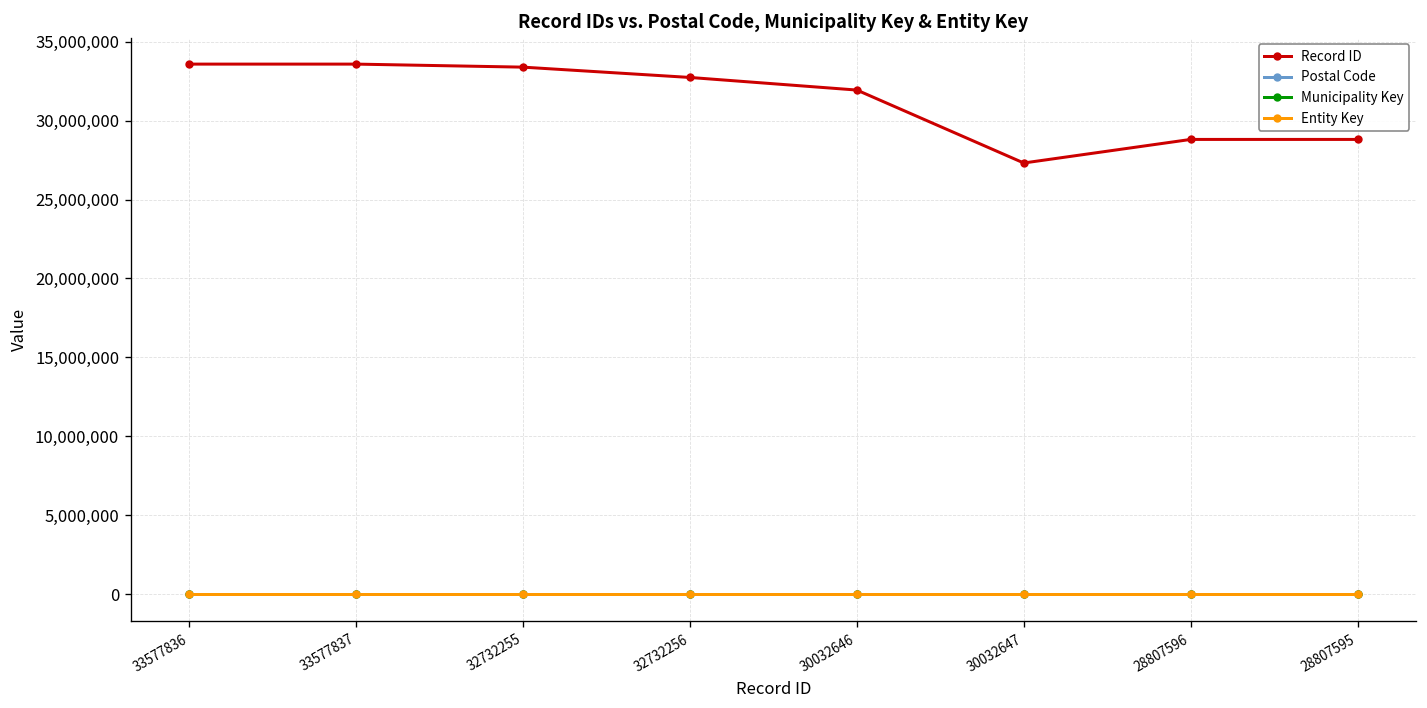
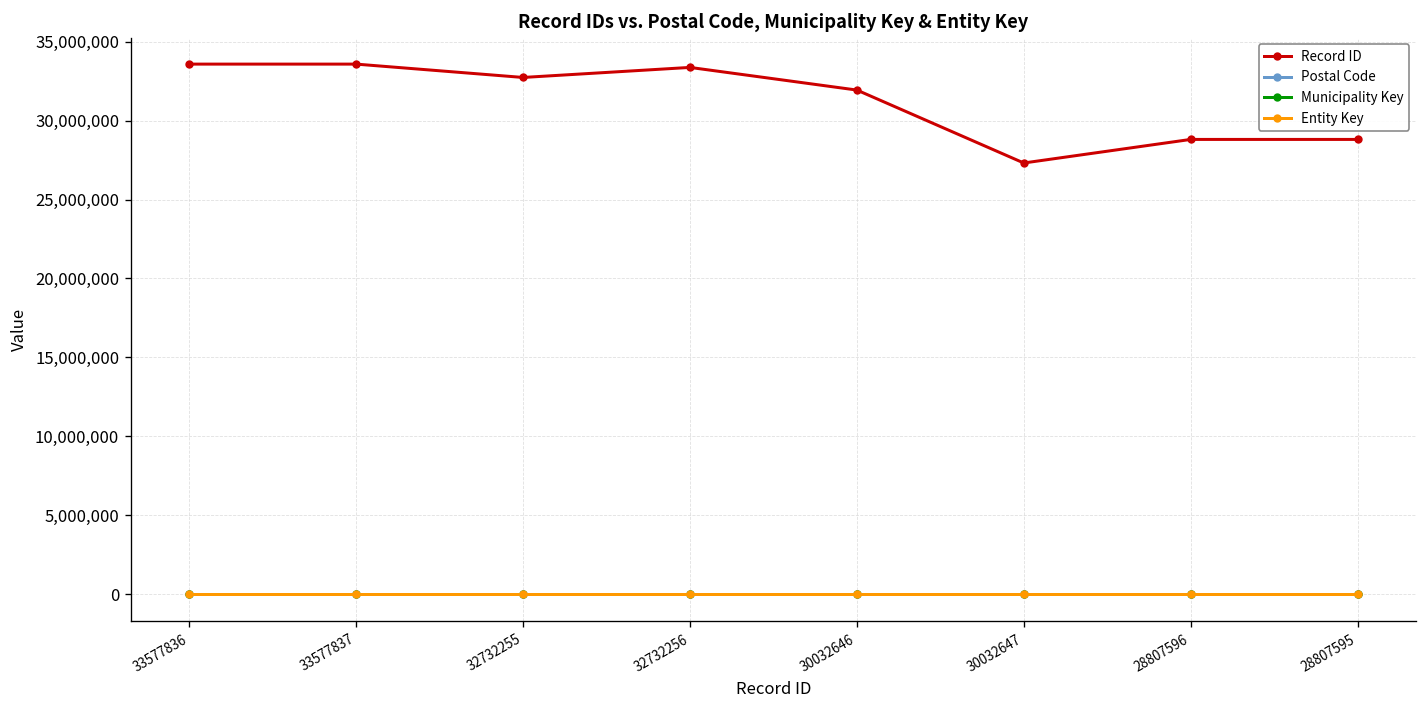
Record ID, 32732255: 33,400,000 -> 32,700,000
Record ID, 32732256: 32,700,000 -> 33,400,000
